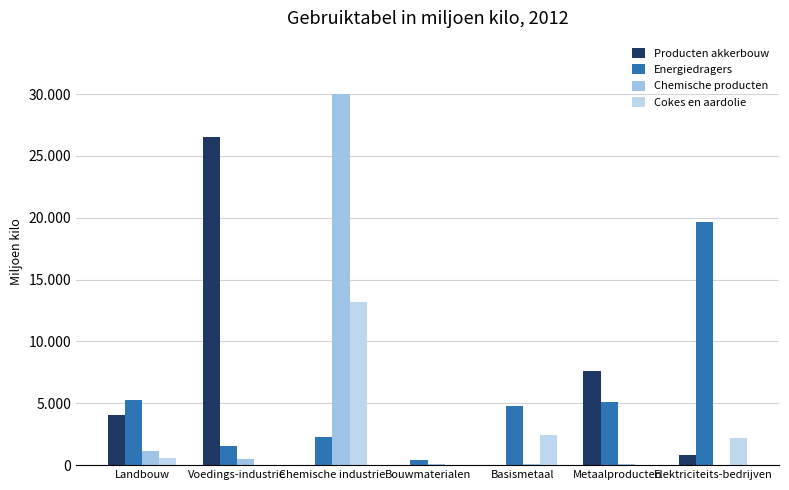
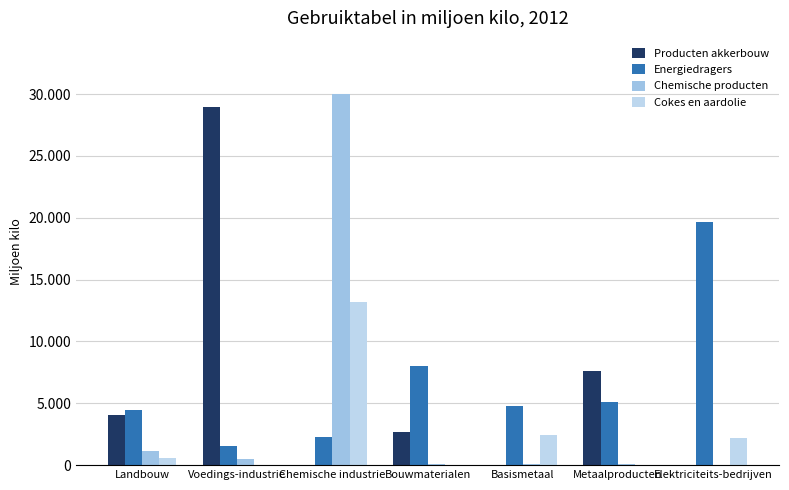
Energiedragers, Landbouw: 5.2 -> 4.4
Producten akkerbouw, Voedings-industrie: 26.5 -> 28.9
Producten akkerbouw, Bouwmaterialen: 0.0 -> 2.6
Energiedragers, Bouwmaterialen: 0.5 -> 8.0
Producten akkerbouw, Elektriciteits-bedrijven: 0.8 -> 0.0
